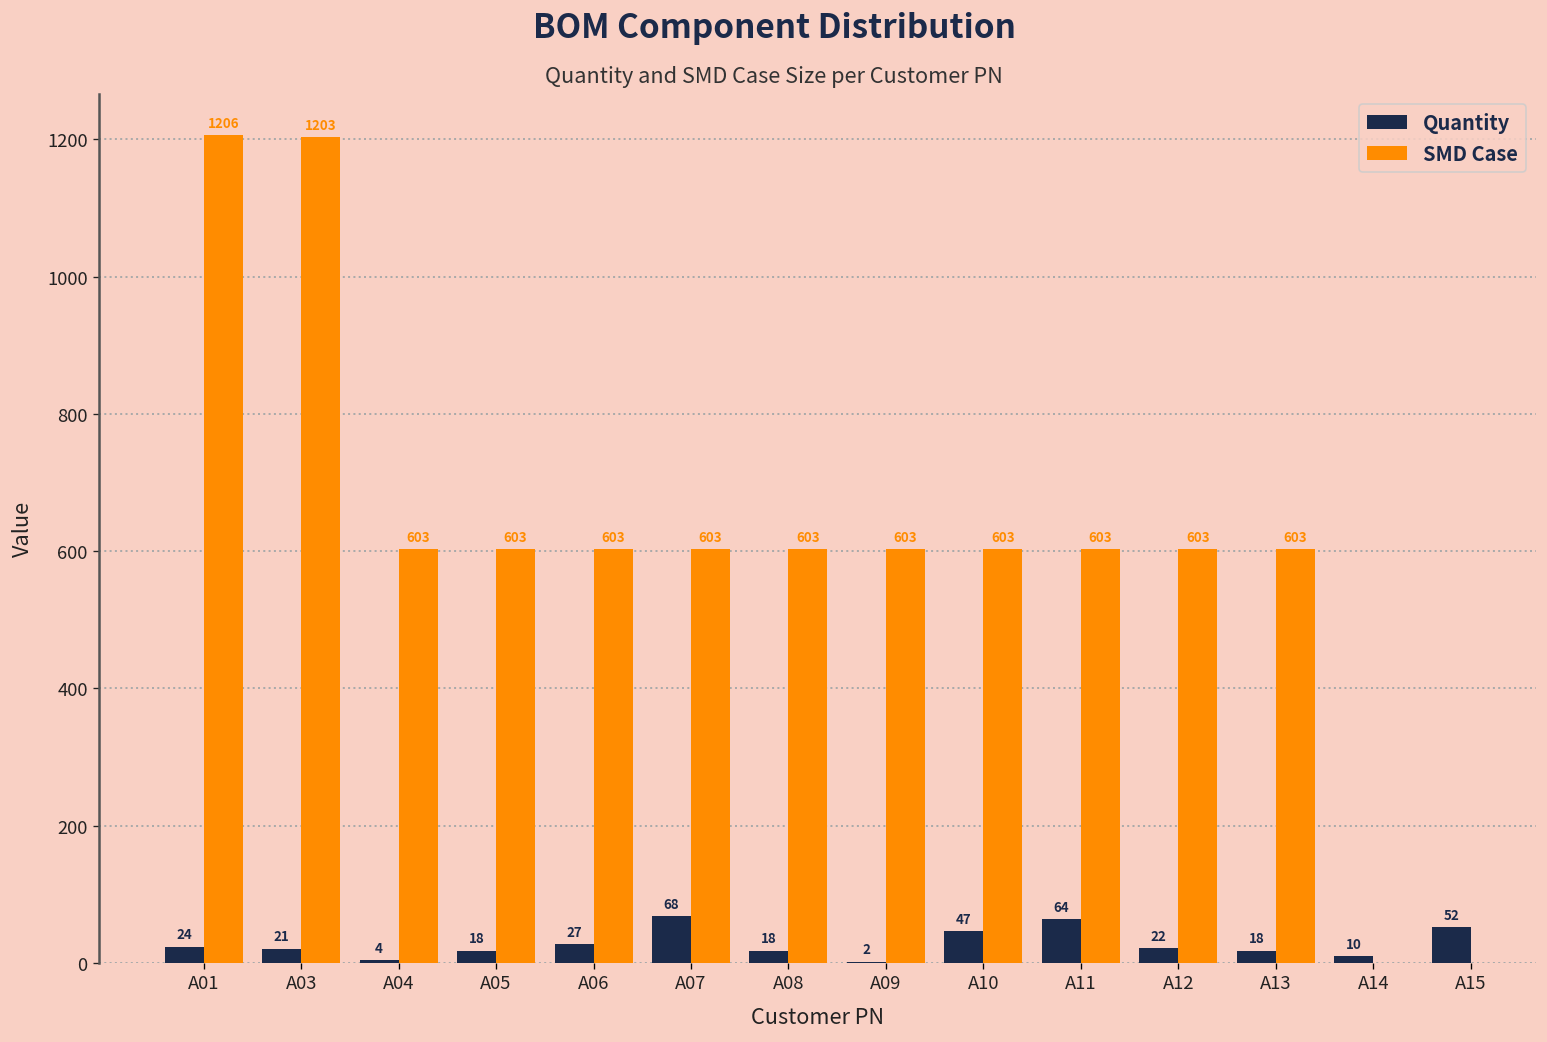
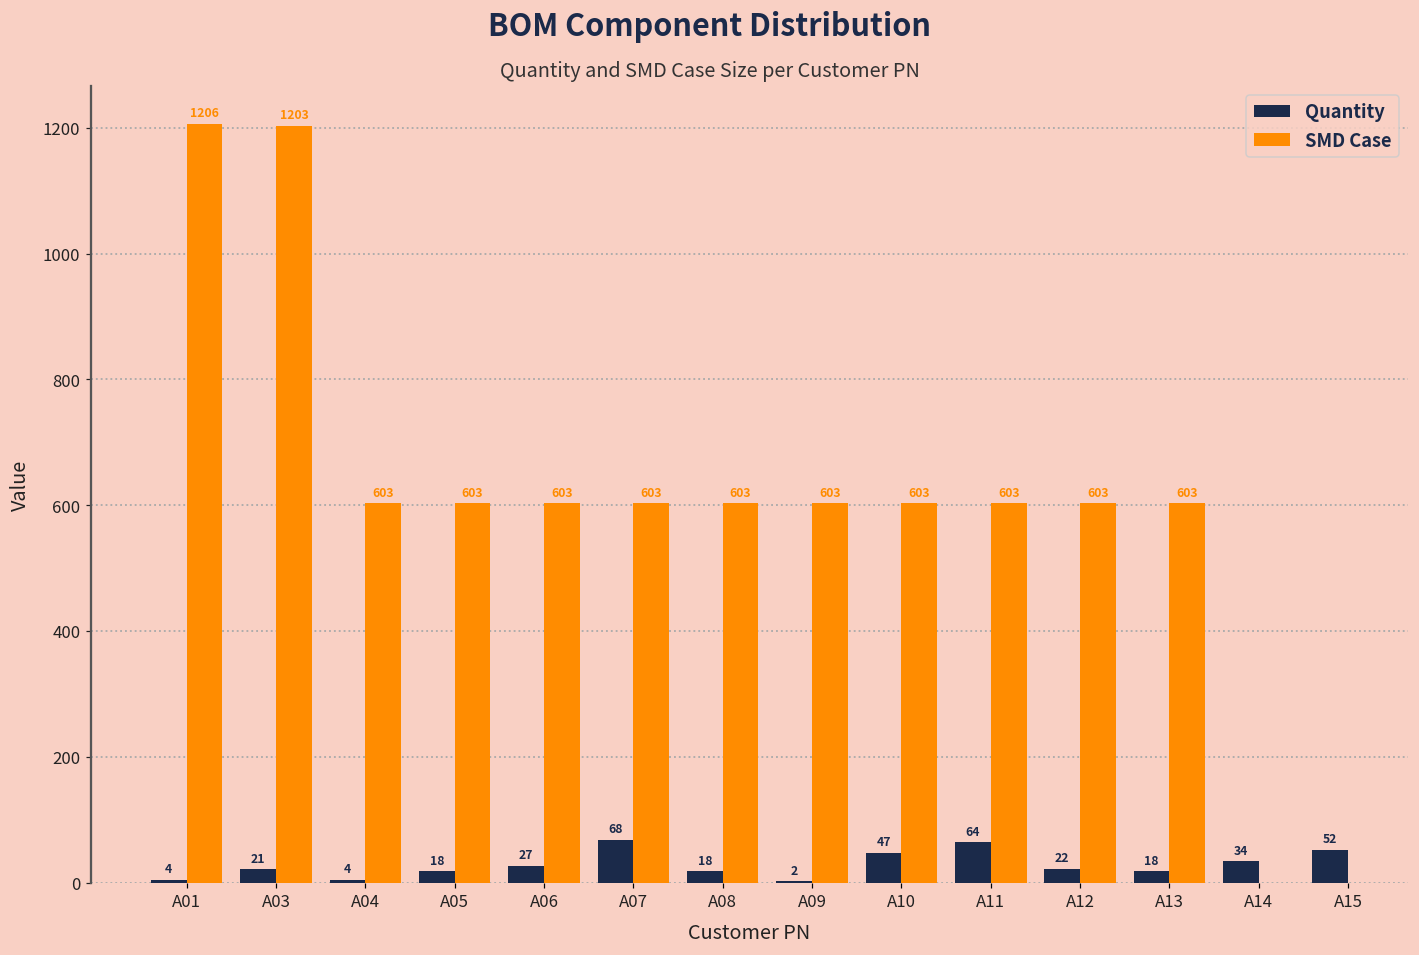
Quantity, A01: 24 -> 4
Quantity, A14: 10 -> 34
